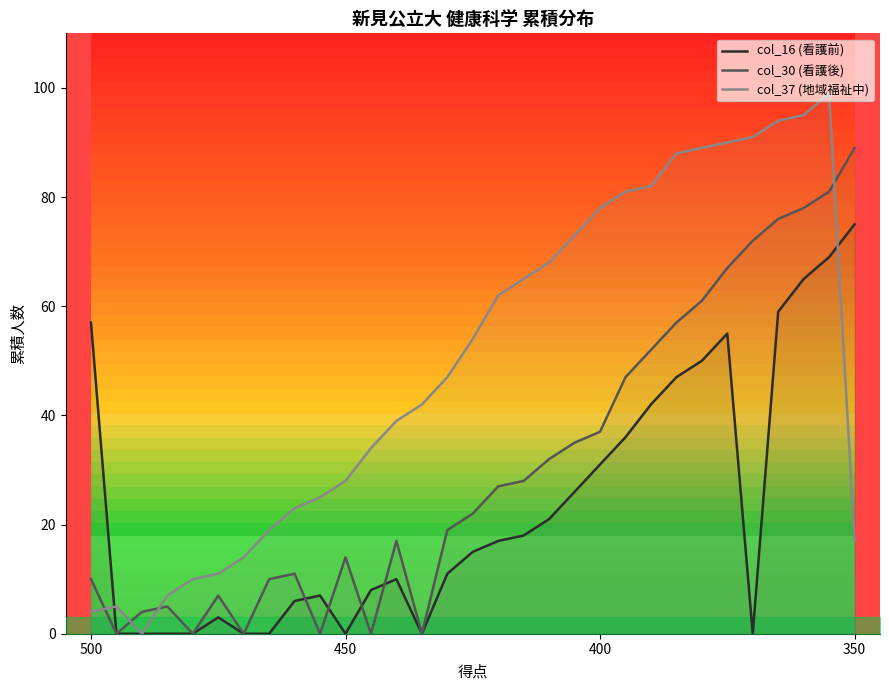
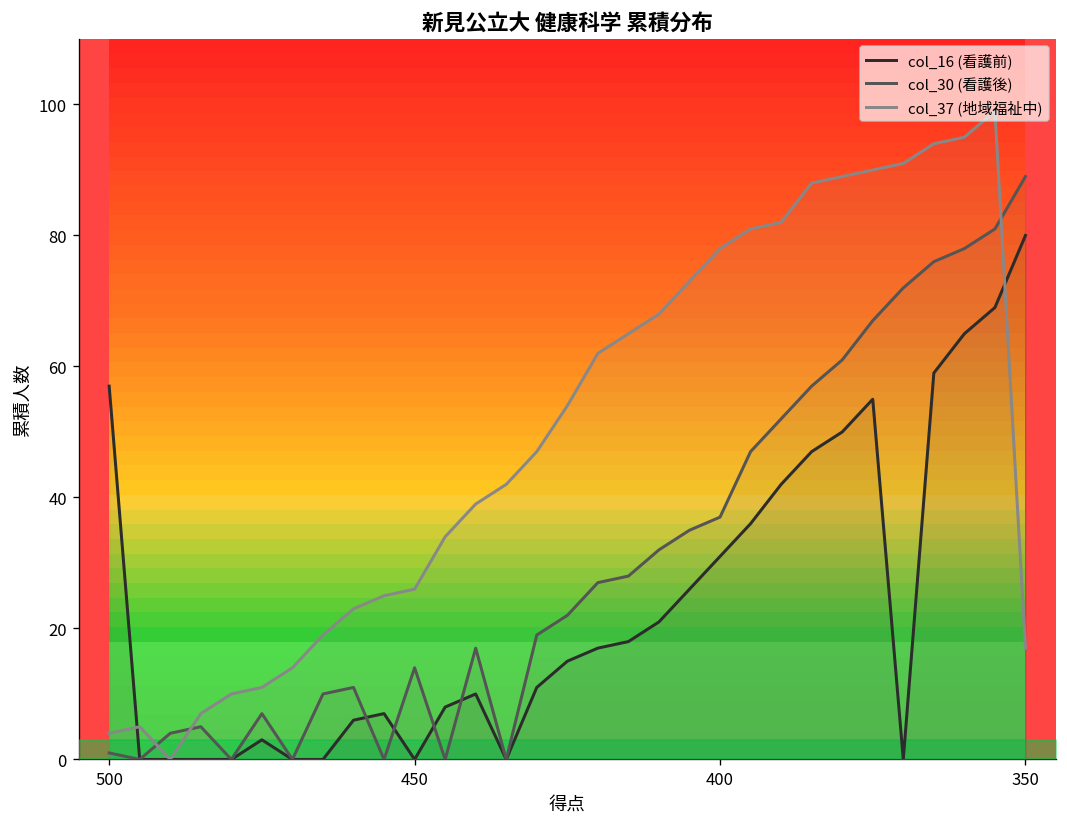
col_30 (看護後), 500: 10 -> 1
col_37 (地域福祉中), 450: 28 -> 26
col_16 (看護前), 350: 75 -> 80
